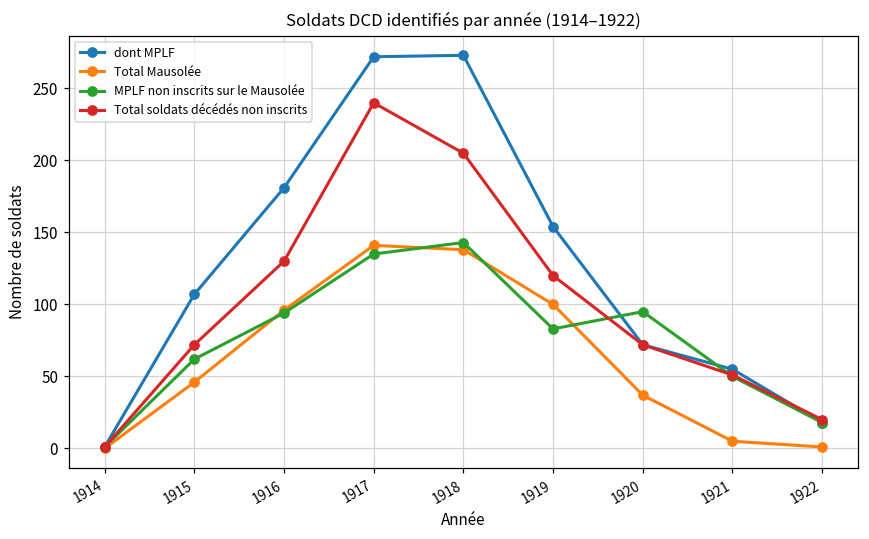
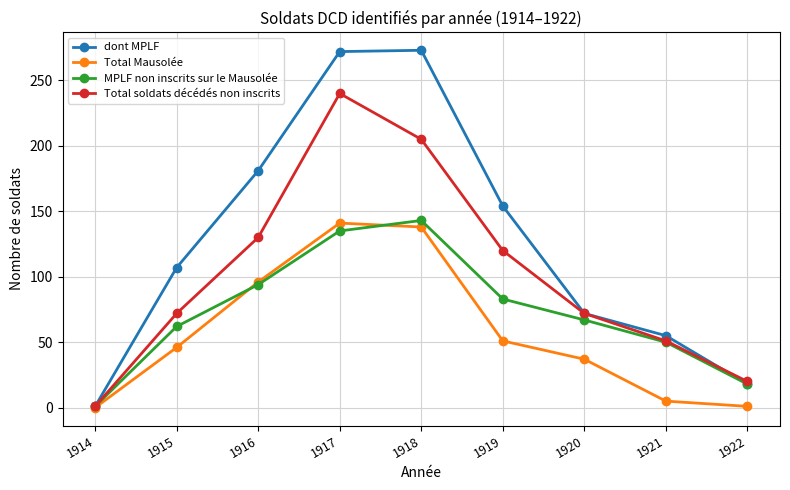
Total Mausolée, 1919: 100 -> 51
MPLF non inscrits sur le Mausolée, 1920: 95 -> 67
